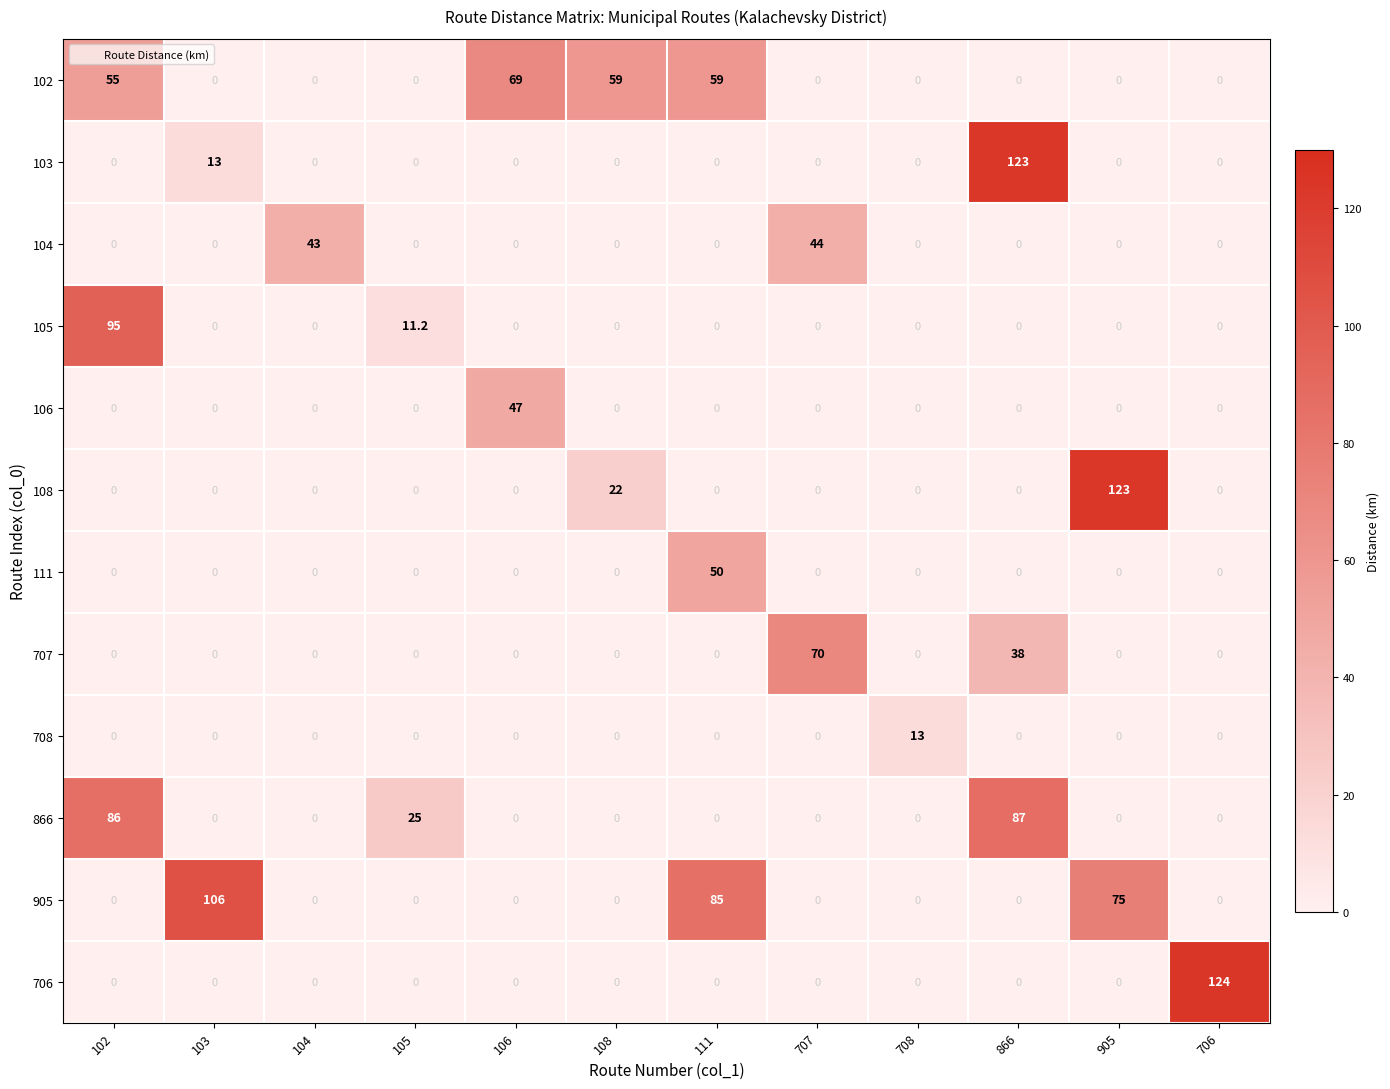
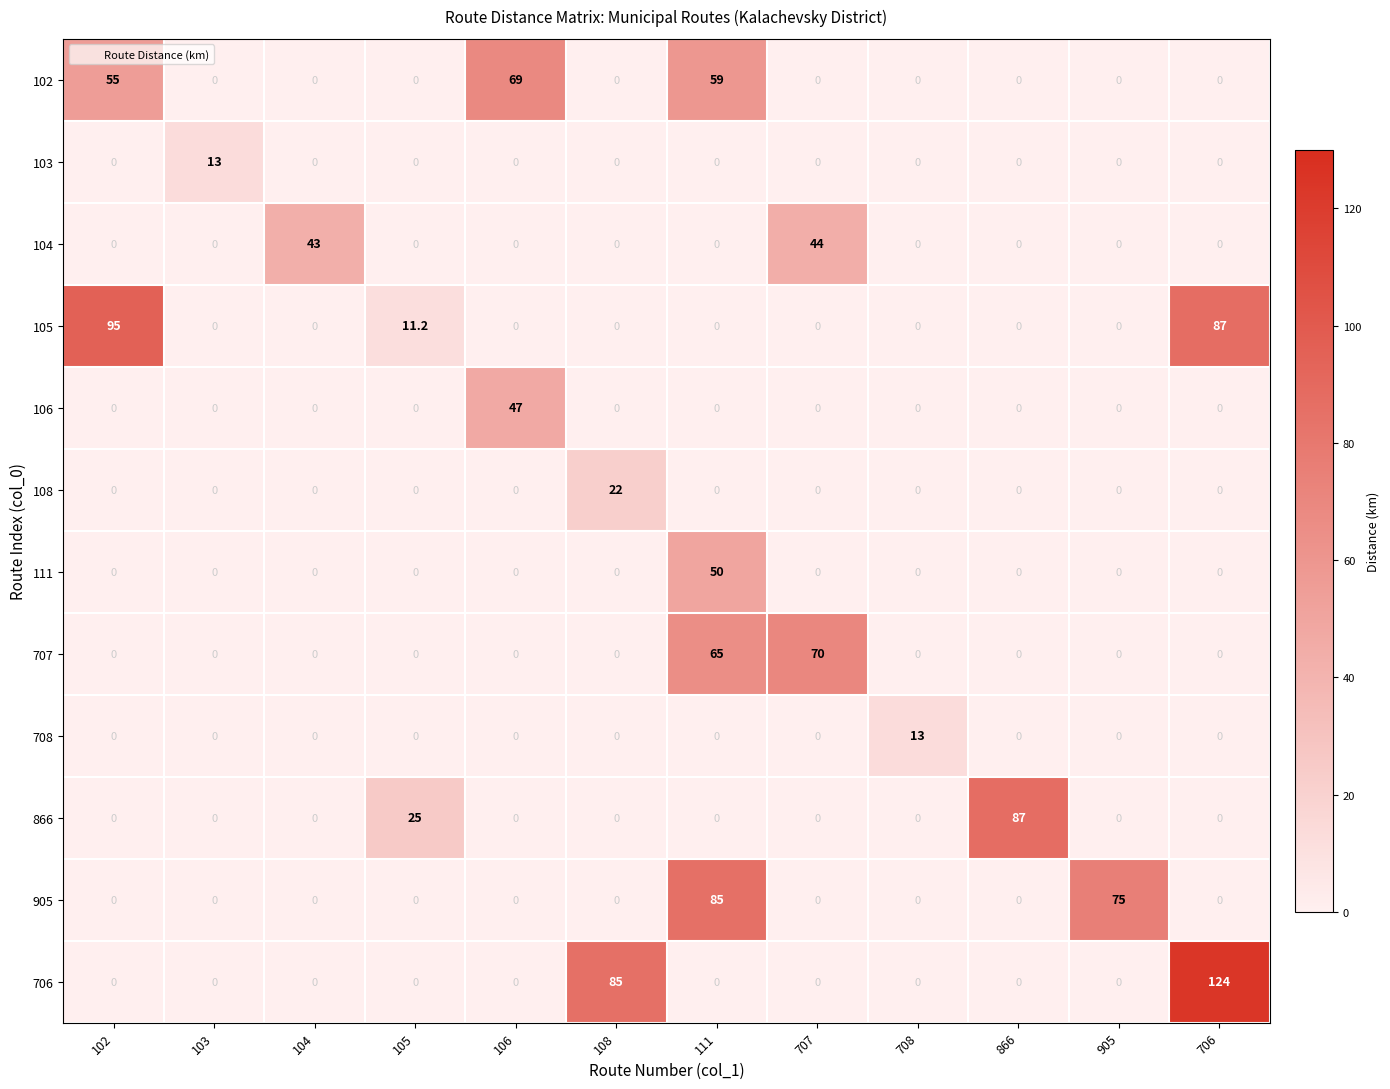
102, 108: 59 -> 0
103, 866: 123 -> 0
105, 706: 0 -> 87
108, 905: 123 -> 0
707, 111: 0 -> 65
707, 866: 38 -> 0
866, 102: 86 -> 0
905, 103: 106 -> 0
706, 108: 0 -> 85
